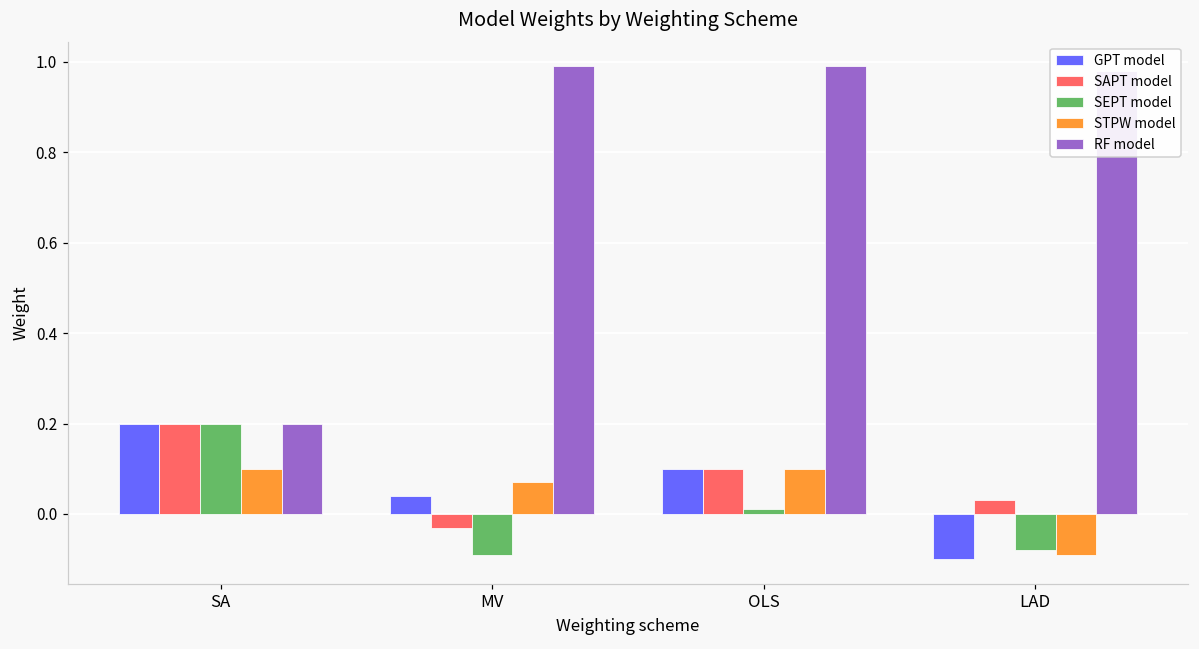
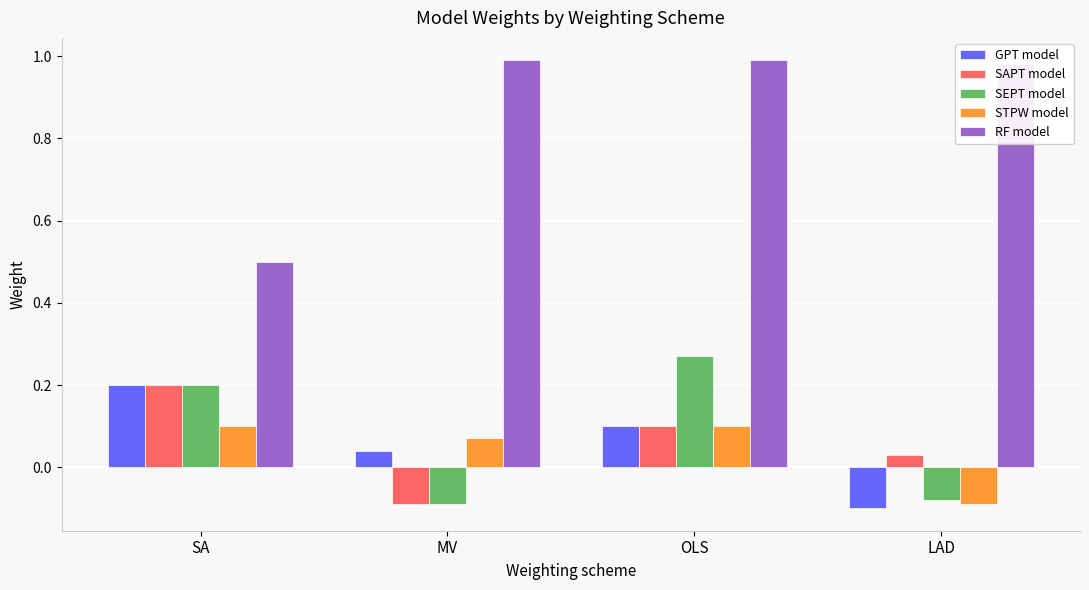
RF model, SA: 0.2 -> 0.5
SAPT model, MV: -0.03 -> -0.09
SEPT model, OLS: 0.01 -> 0.27
